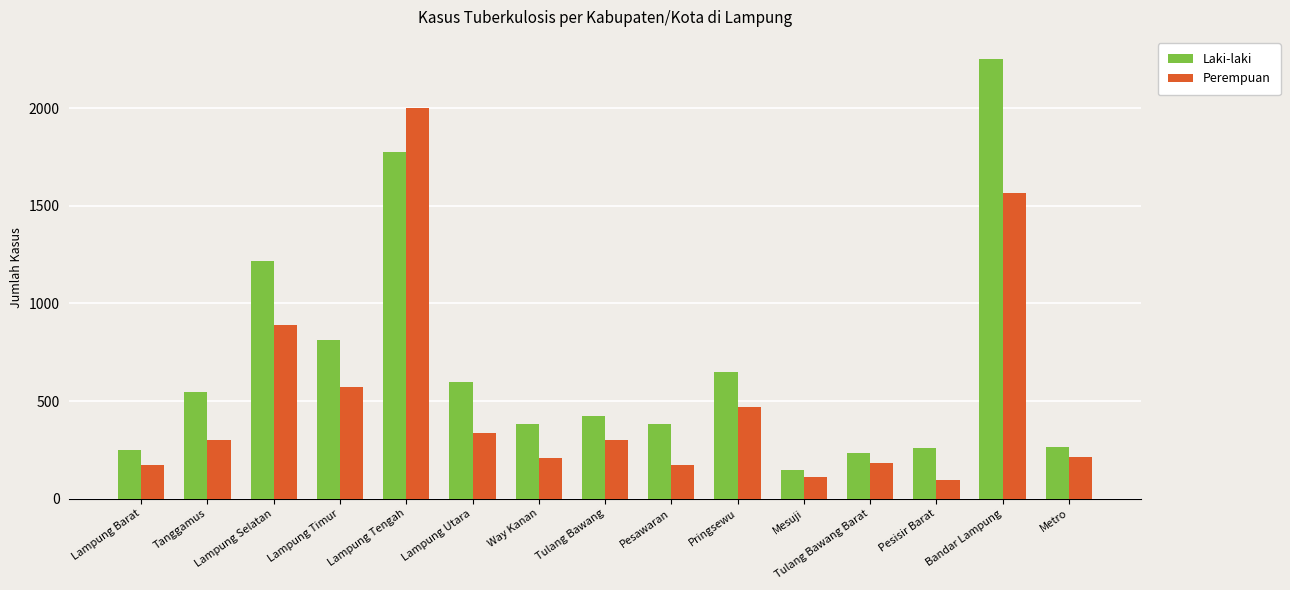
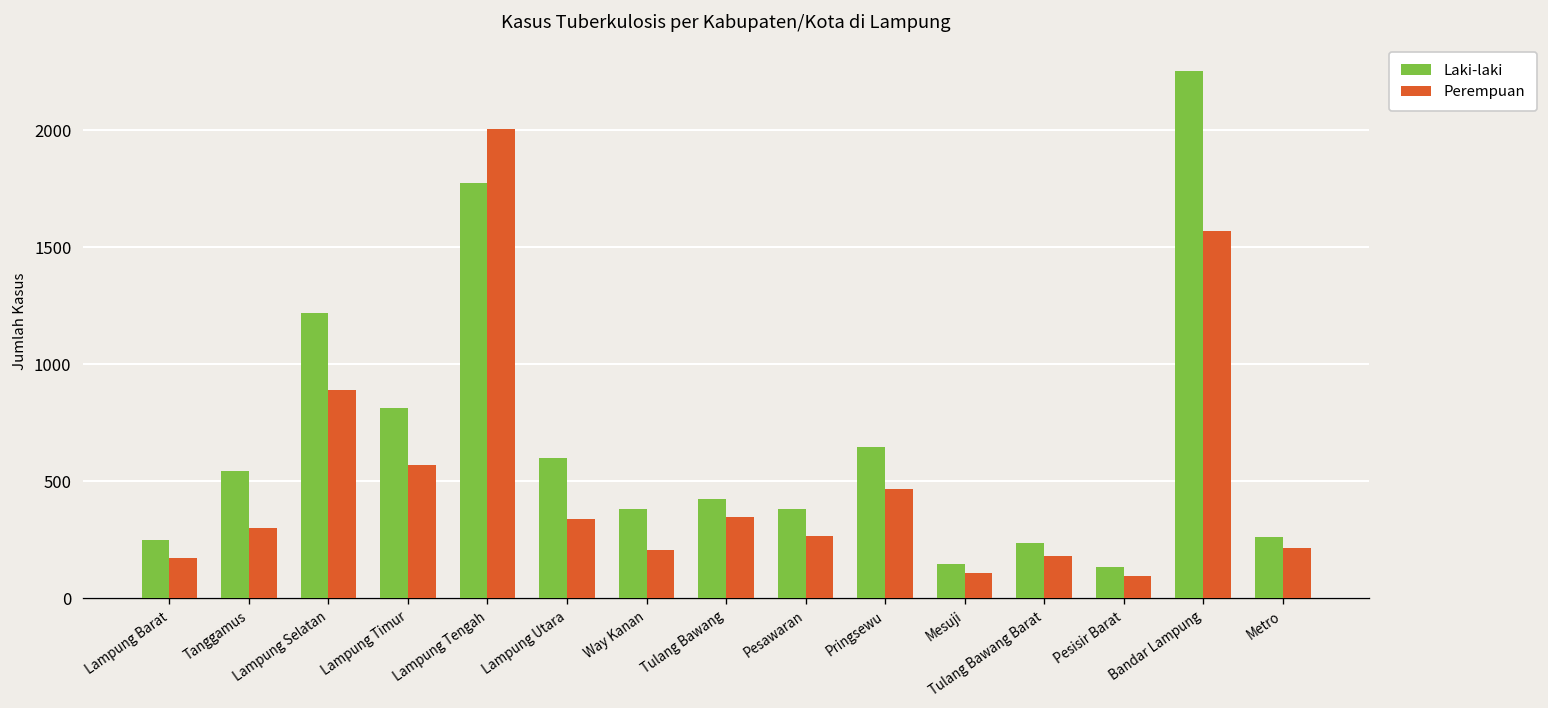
Perempuan, Tulang Bawang: 300 -> 350
Perempuan, Pesawaran: 170 -> 270
Laki-laki, Pesisir Barat: 260 -> 130
